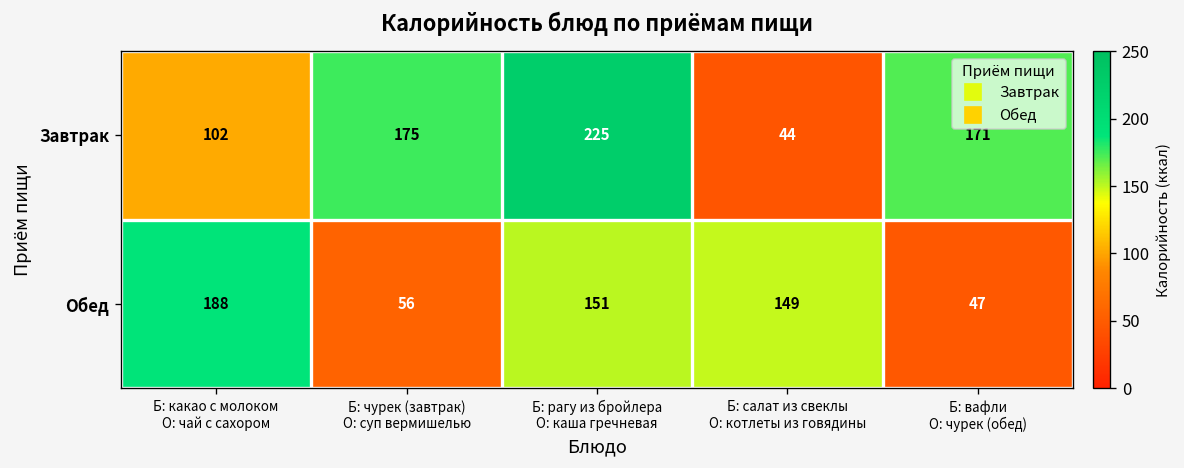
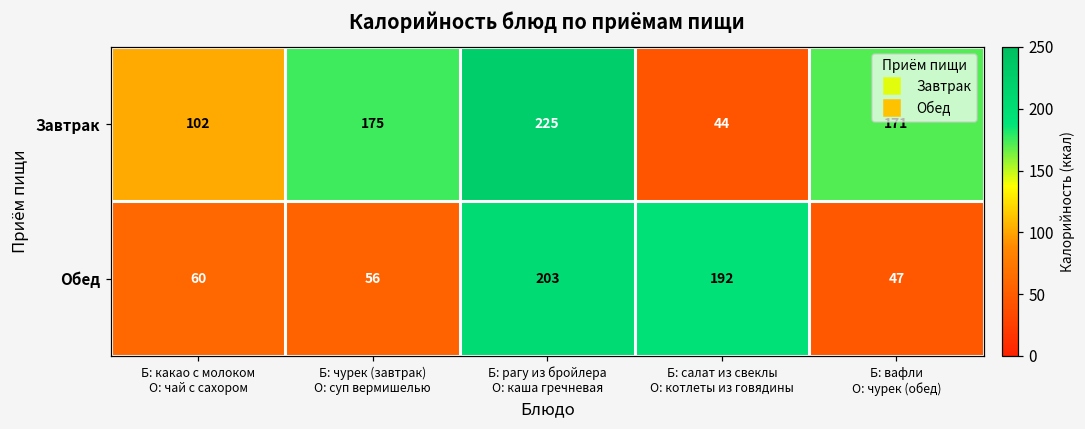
Обед, Б: какао с молоком О: чай с сахором: 188 -> 60
Обед, Б: рагу из бройлера О: каша гречневая: 151 -> 203
Обед, Б: салат из свеклы О: котлеты из говядины: 149 -> 192
